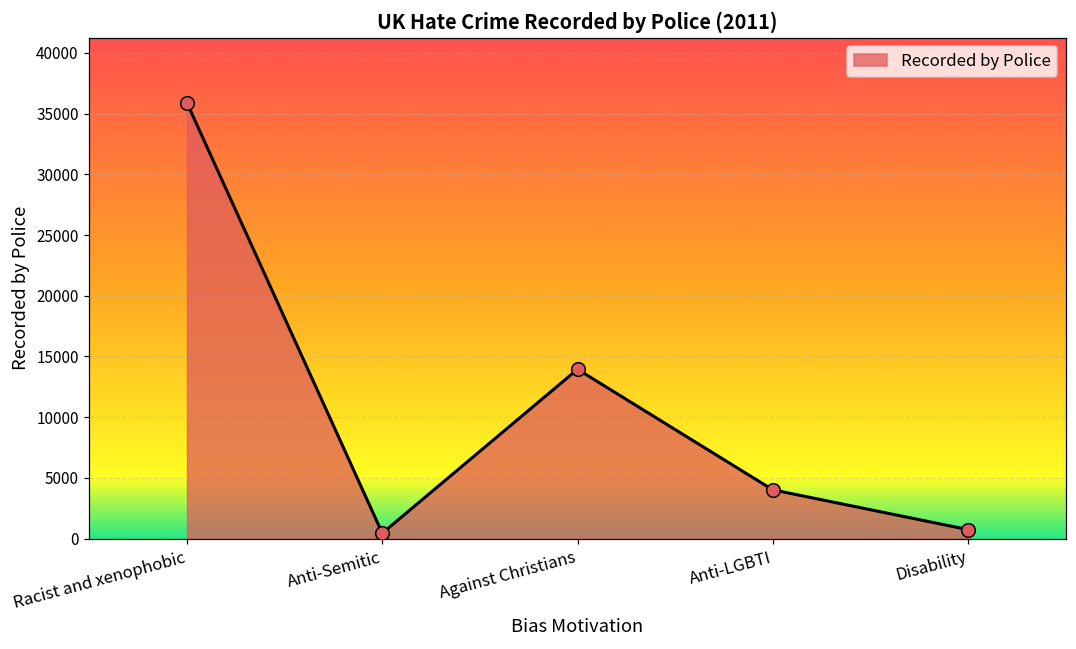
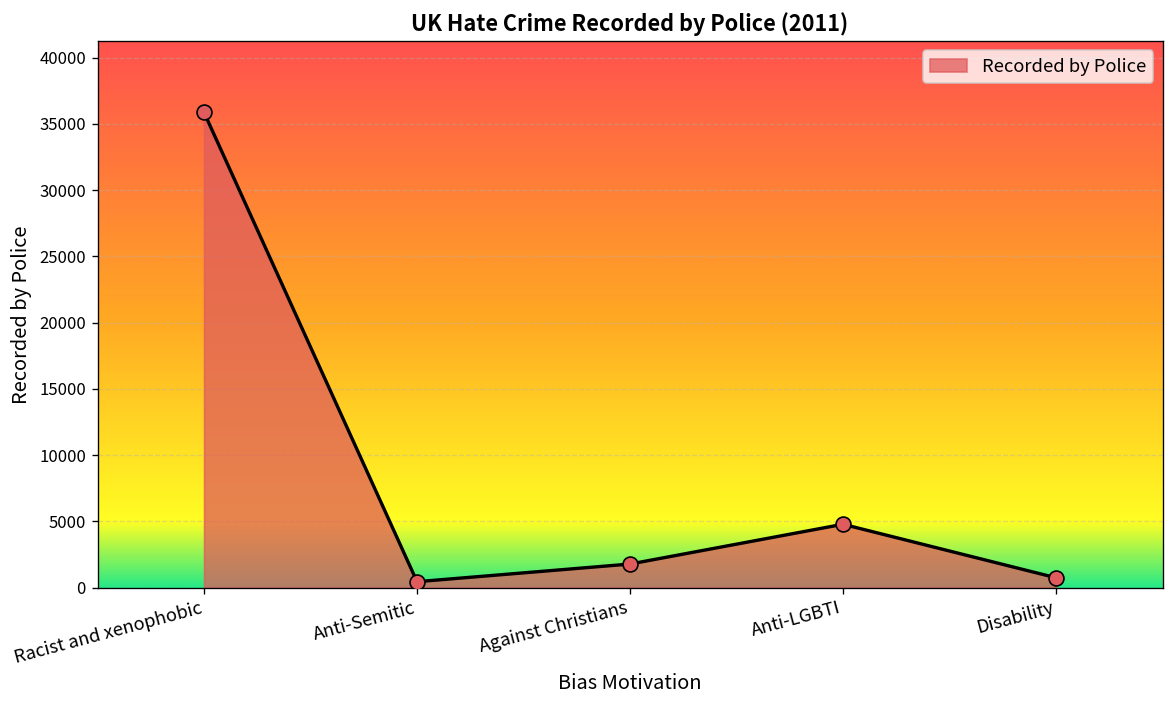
Against Christians: 13900 -> 1800
Anti-LGBTI: 4000 -> 4800
